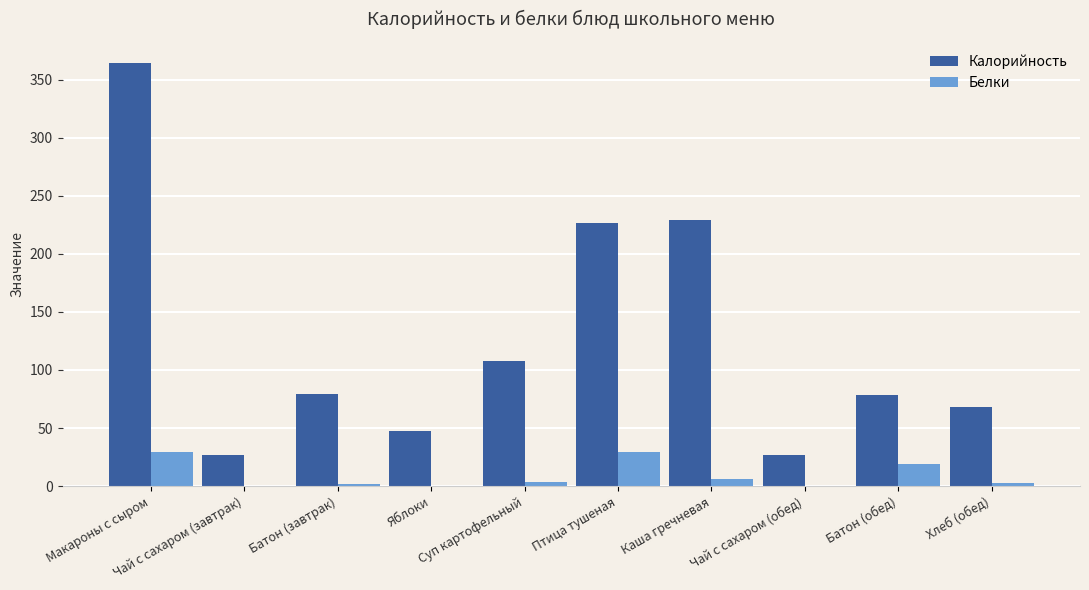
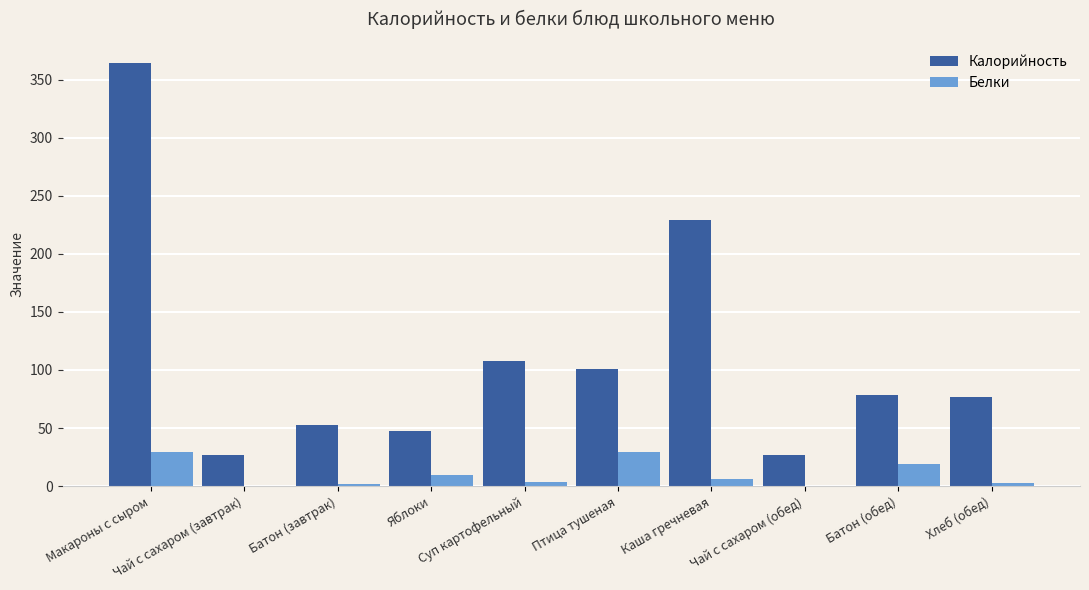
Калорийность, Батон (завтрак): 79 -> 52
Белки, Яблоки: 0 -> 9
Калорийность, Птица тушеная: 227 -> 101
Калорийность, Хлеб (обед): 68 -> 77
